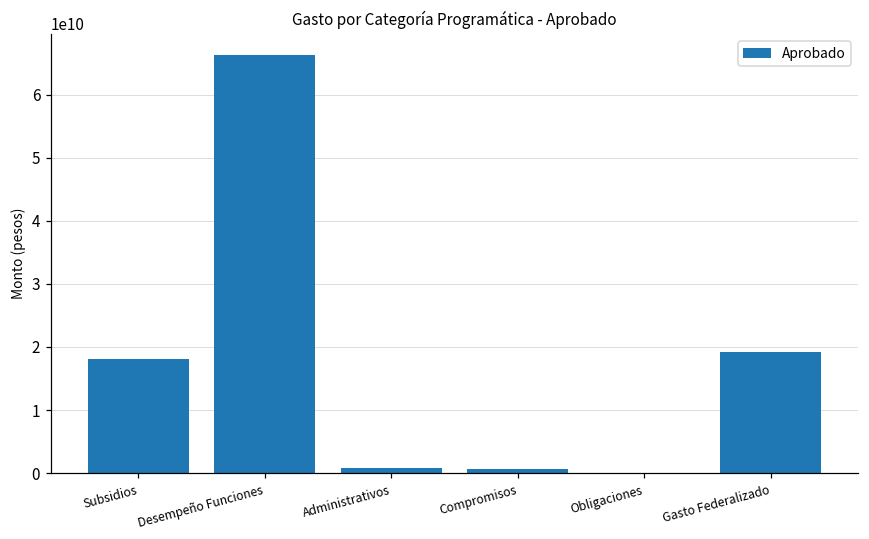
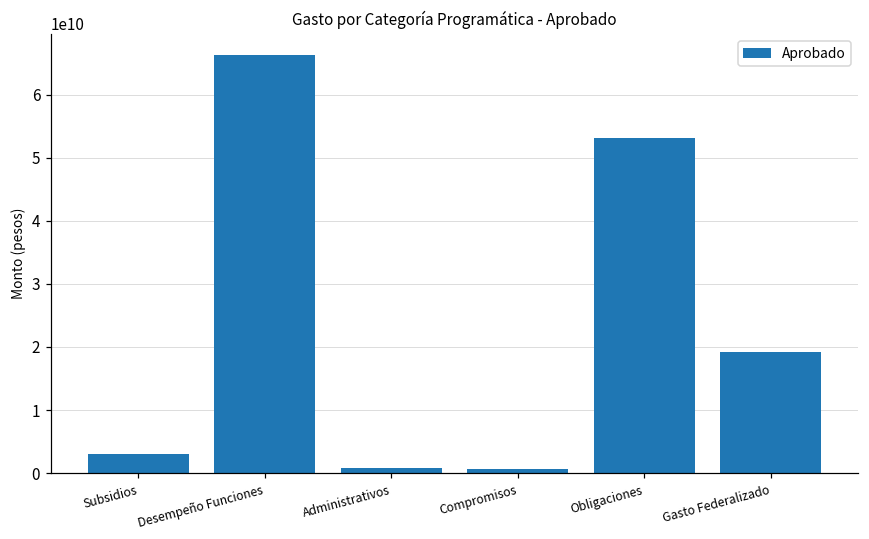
Subsidios: 18000000000 -> 3000000000
Obligaciones: 0 -> 53000000000
